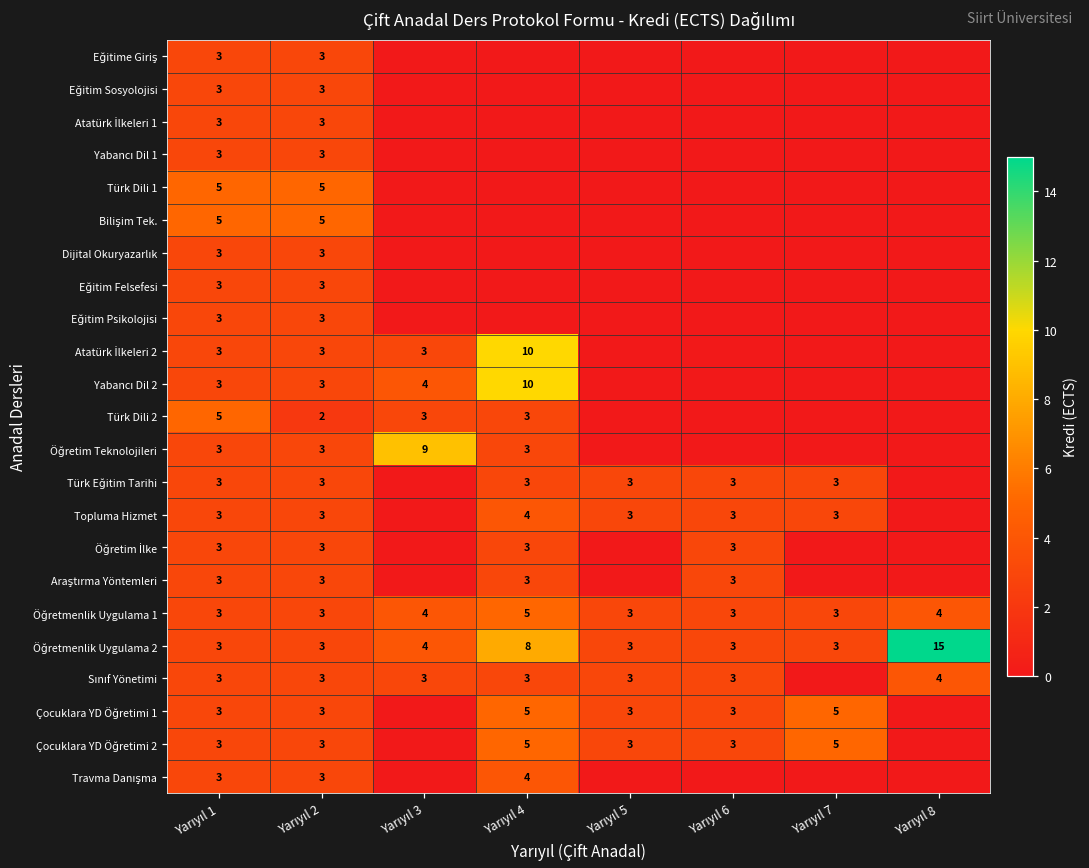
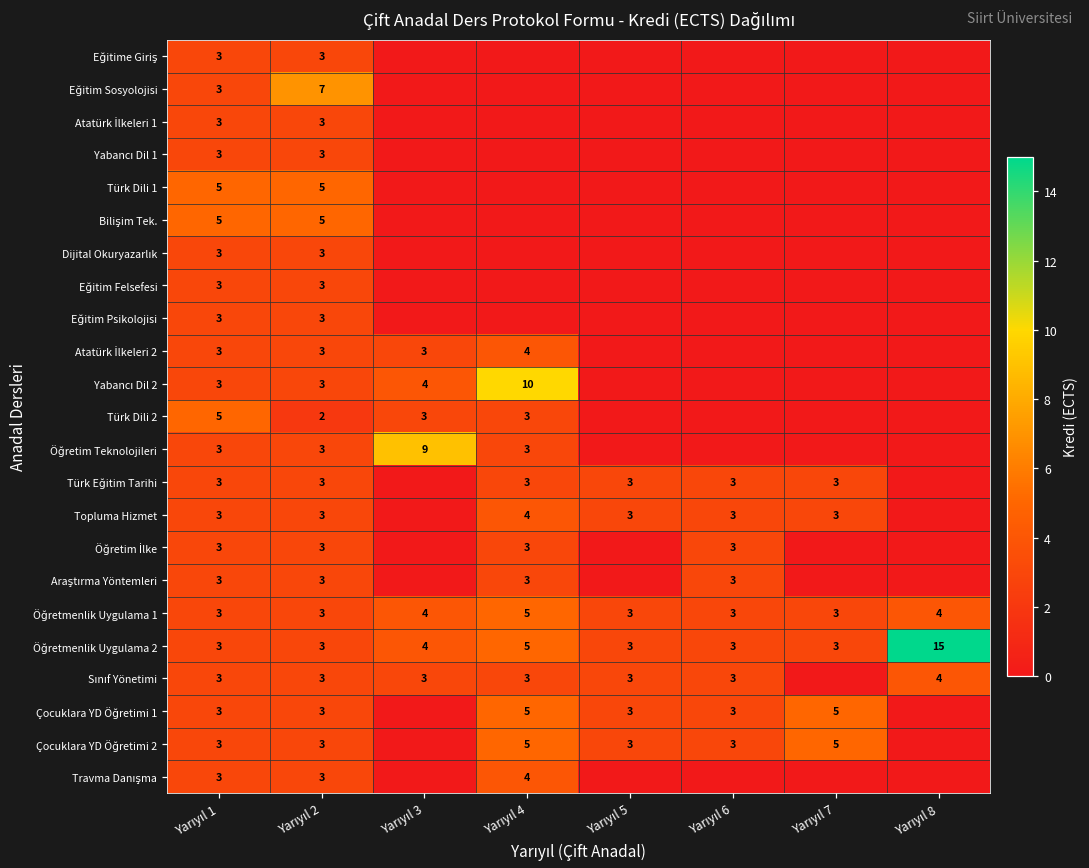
Eğitim Sosyolojisi, Yarıyıl 2: 3 -> 7
Atatürk İlkeleri 2, Yarıyıl 4: 10 -> 4
Öğretmenlik Uygulama 2, Yarıyıl 4: 8 -> 5
